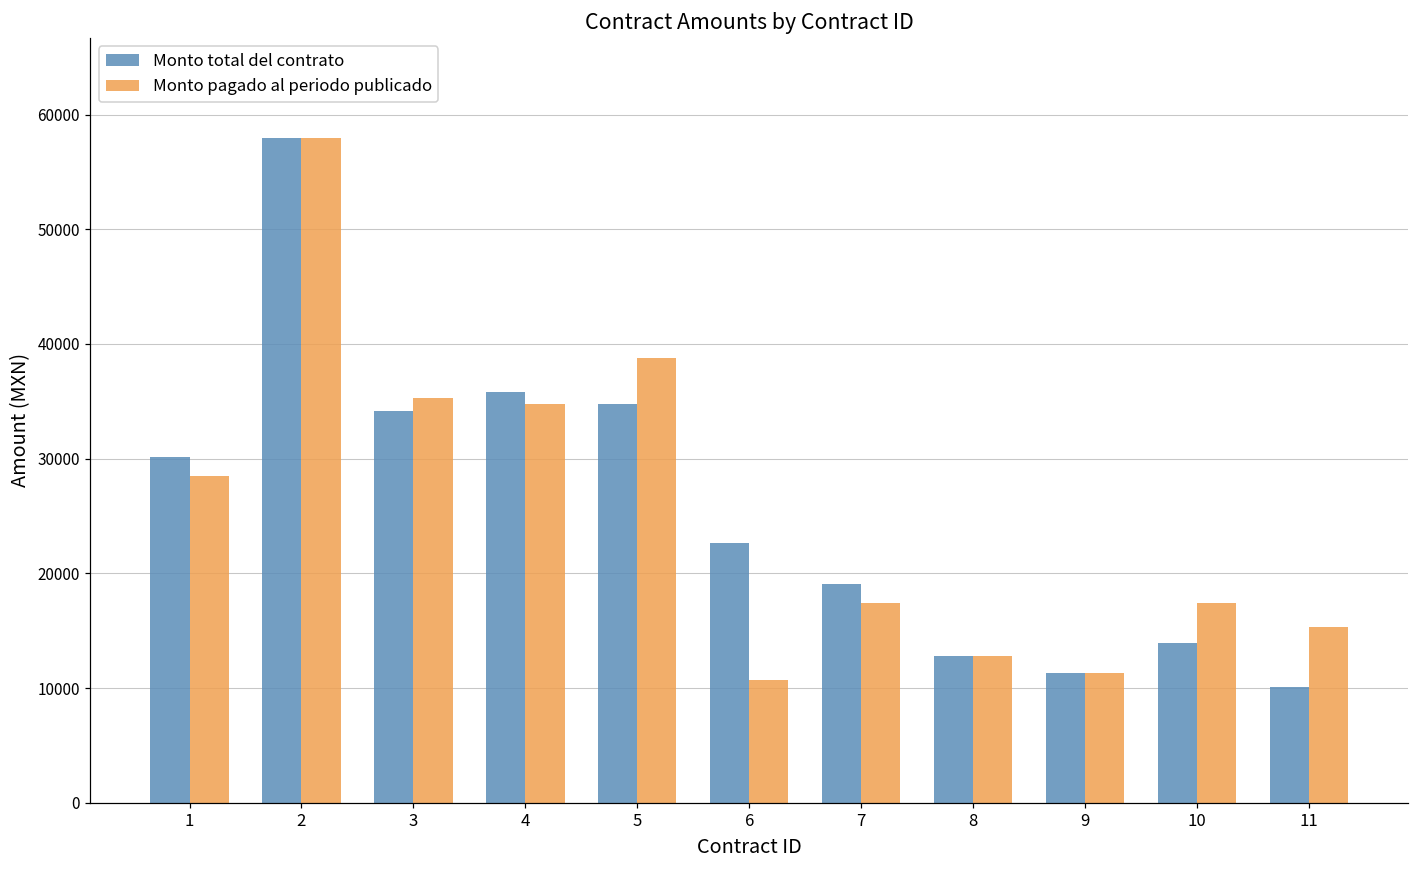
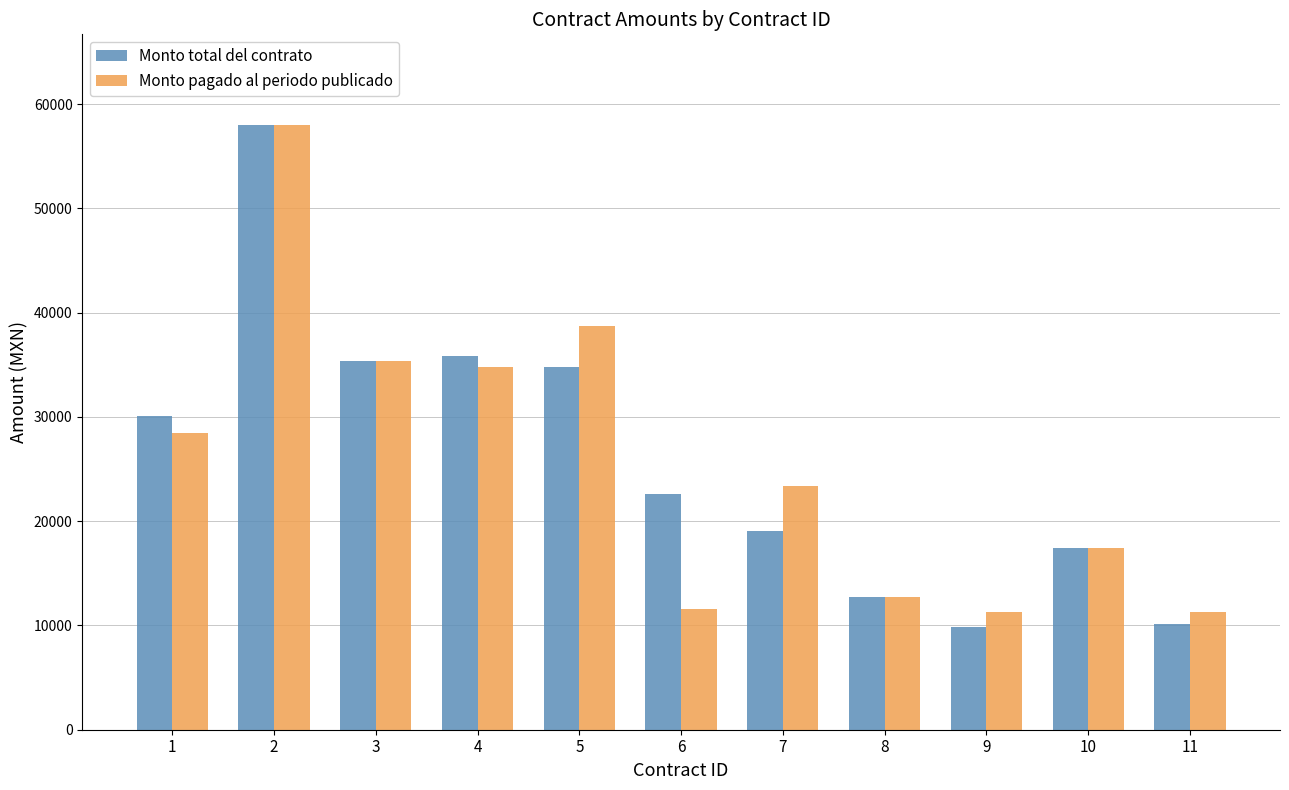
Monto total del contrato, 3: 34200 -> 35300
Monto pagado al periodo publicado, 6: 10700 -> 11600
Monto pagado al periodo publicado, 7: 17400 -> 23400
Monto total del contrato, 9: 11300 -> 9900
Monto total del contrato, 10: 14000 -> 17400
Monto pagado al periodo publicado, 11: 15400 -> 11300
